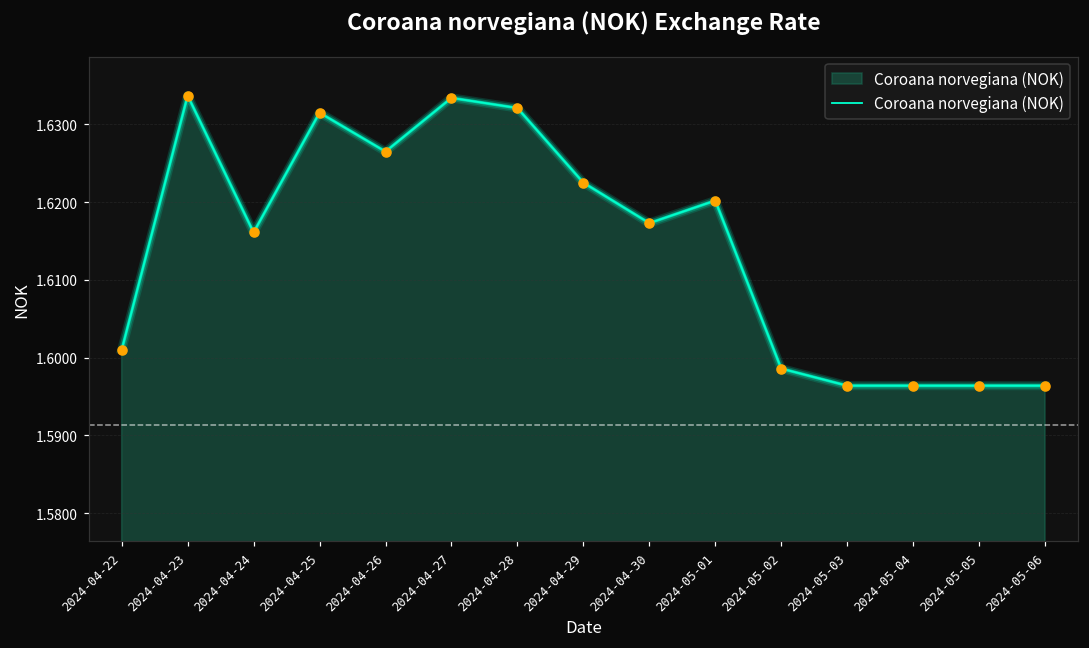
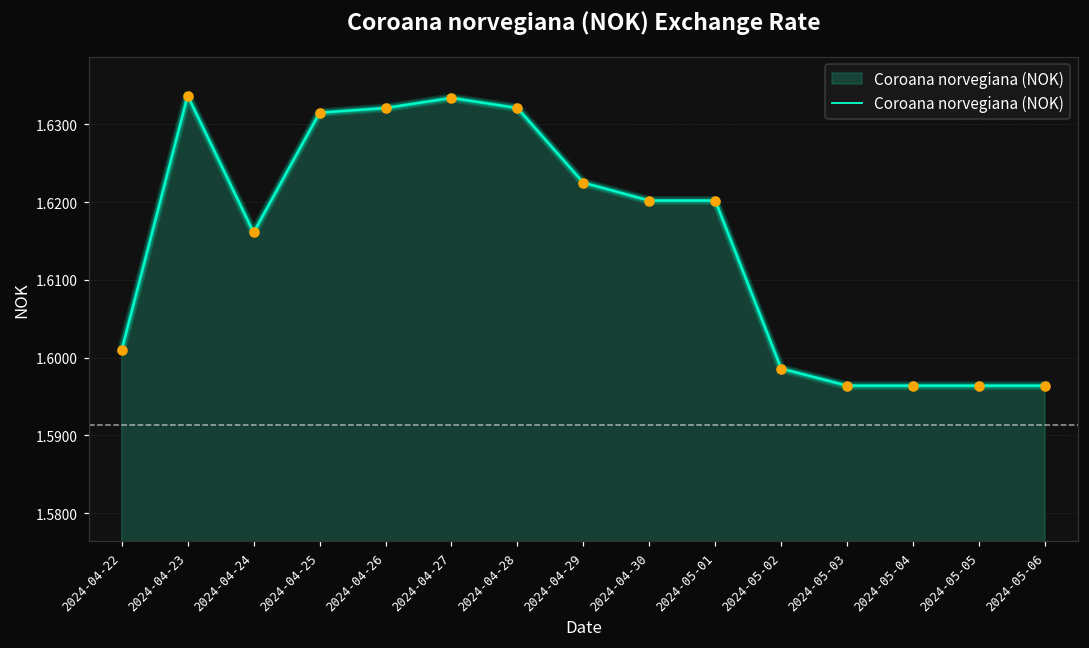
2024-04-26: 1.627 -> 1.632
2024-04-30: 1.617 -> 1.620
